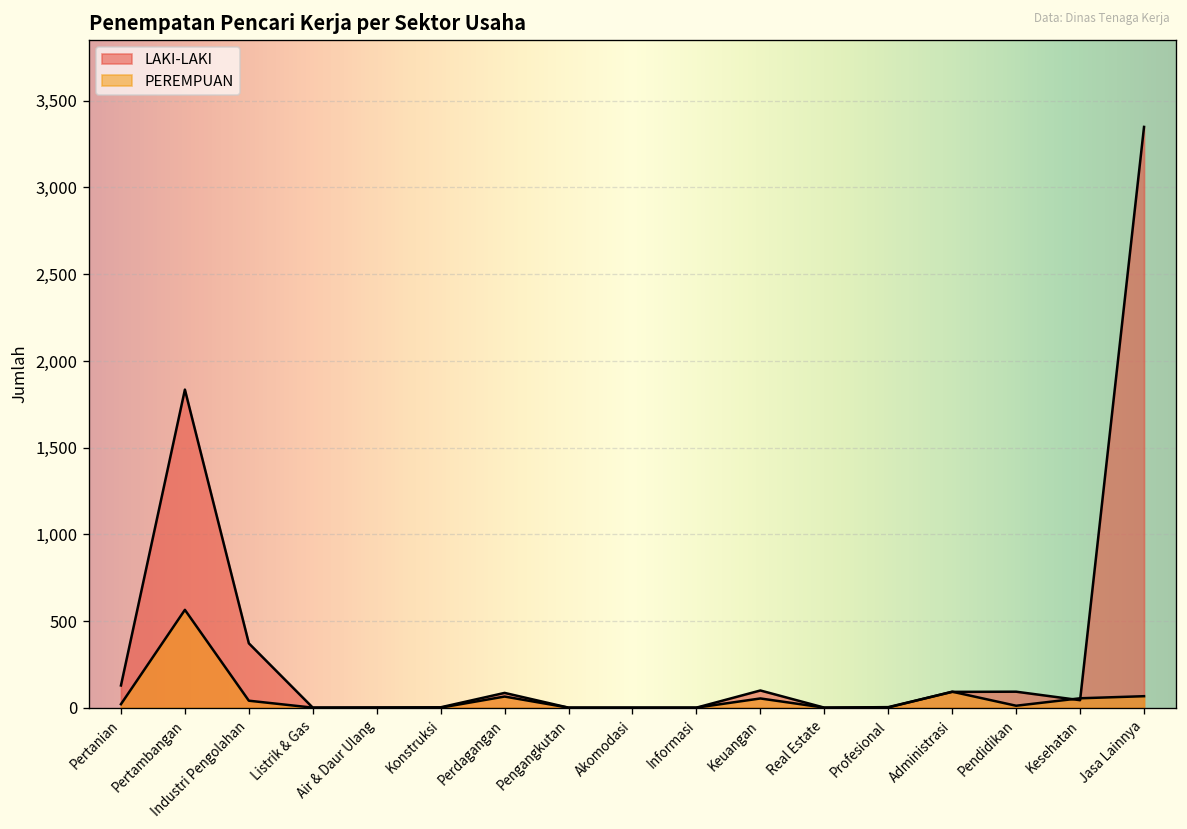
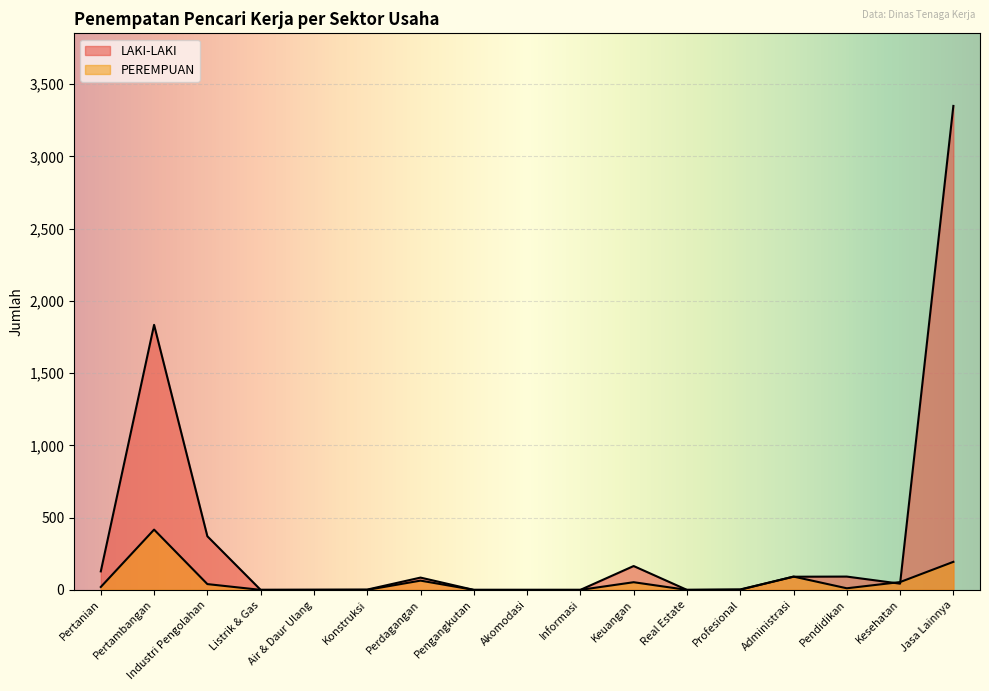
PEREMPUAN, Pertambangan: 560 -> 420
LAKI-LAKI, Keuangan: 100 -> 170
PEREMPUAN, Jasa Lainnya: 70 -> 190
